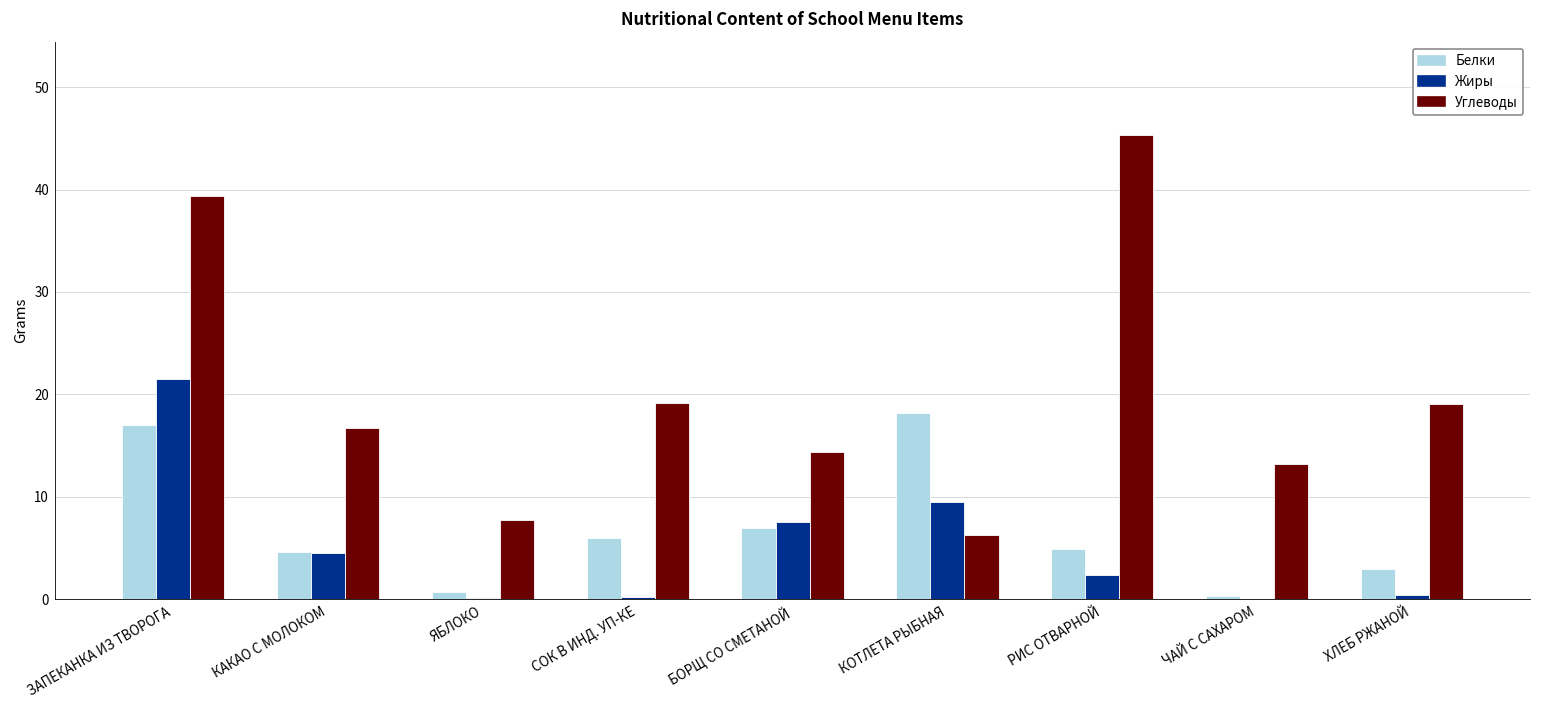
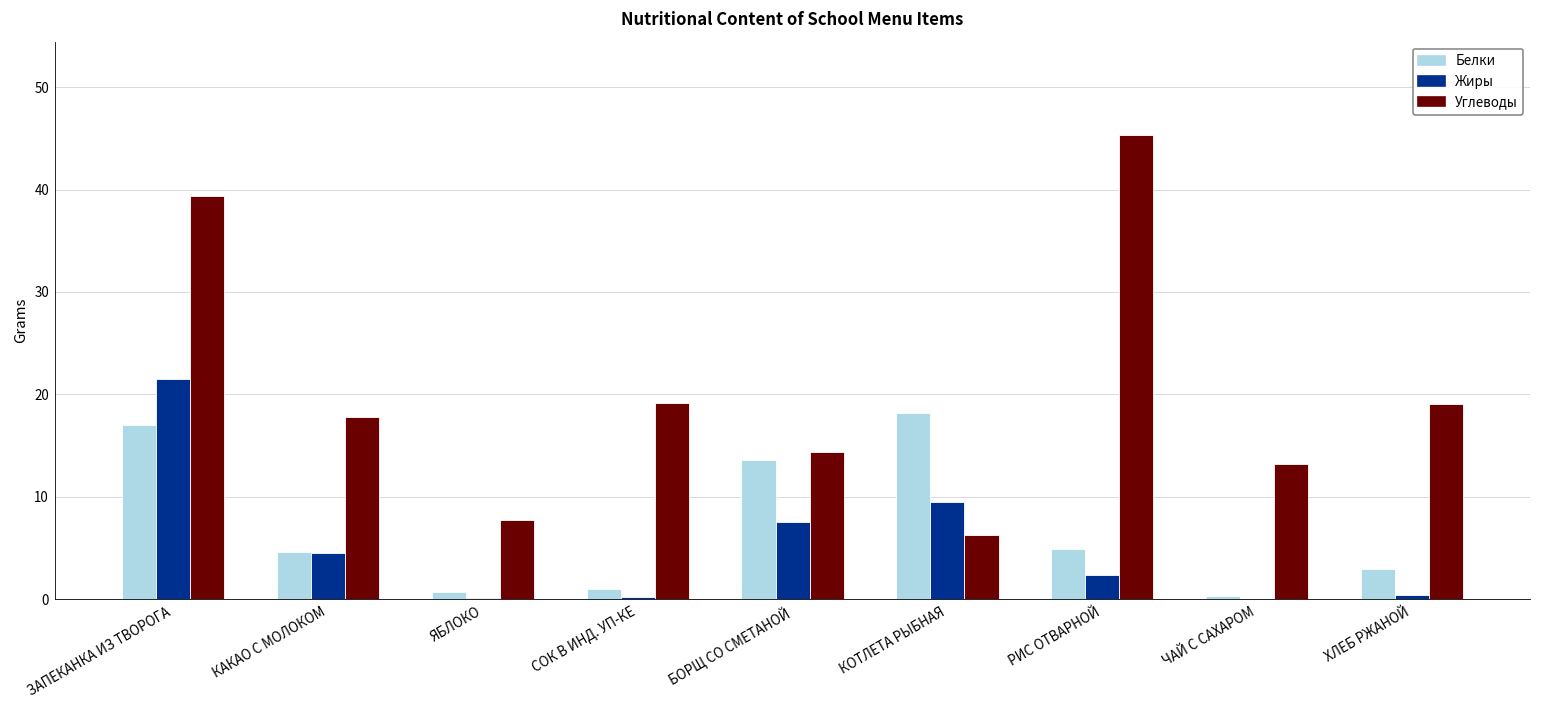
Углеводы, КАКАО С МОЛОКОМ: 17 -> 18
Белки, СОК В ИНД. УП-КЕ: 6 -> 1
Белки, БОРЩ СО СМЕТАНОЙ: 7 -> 14
